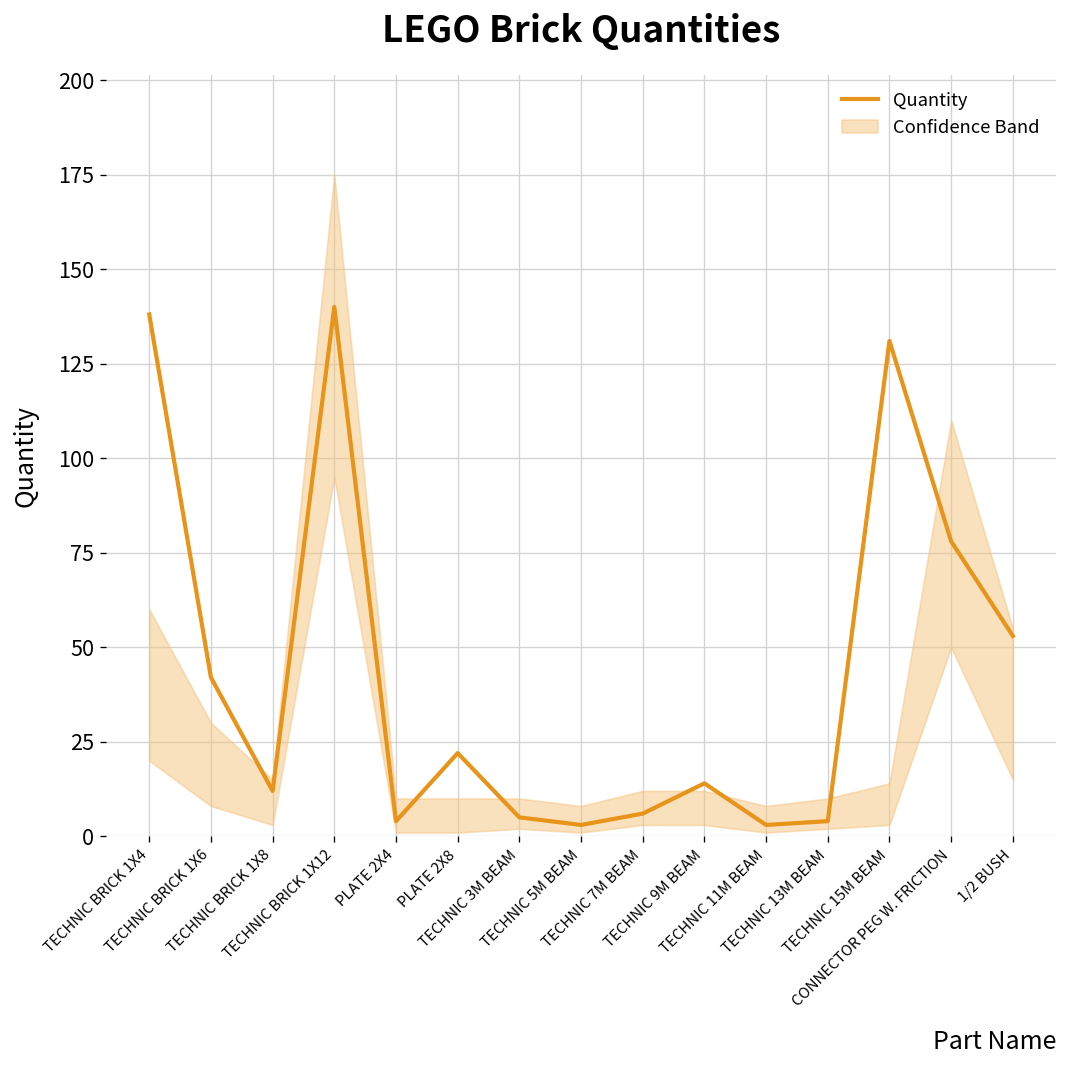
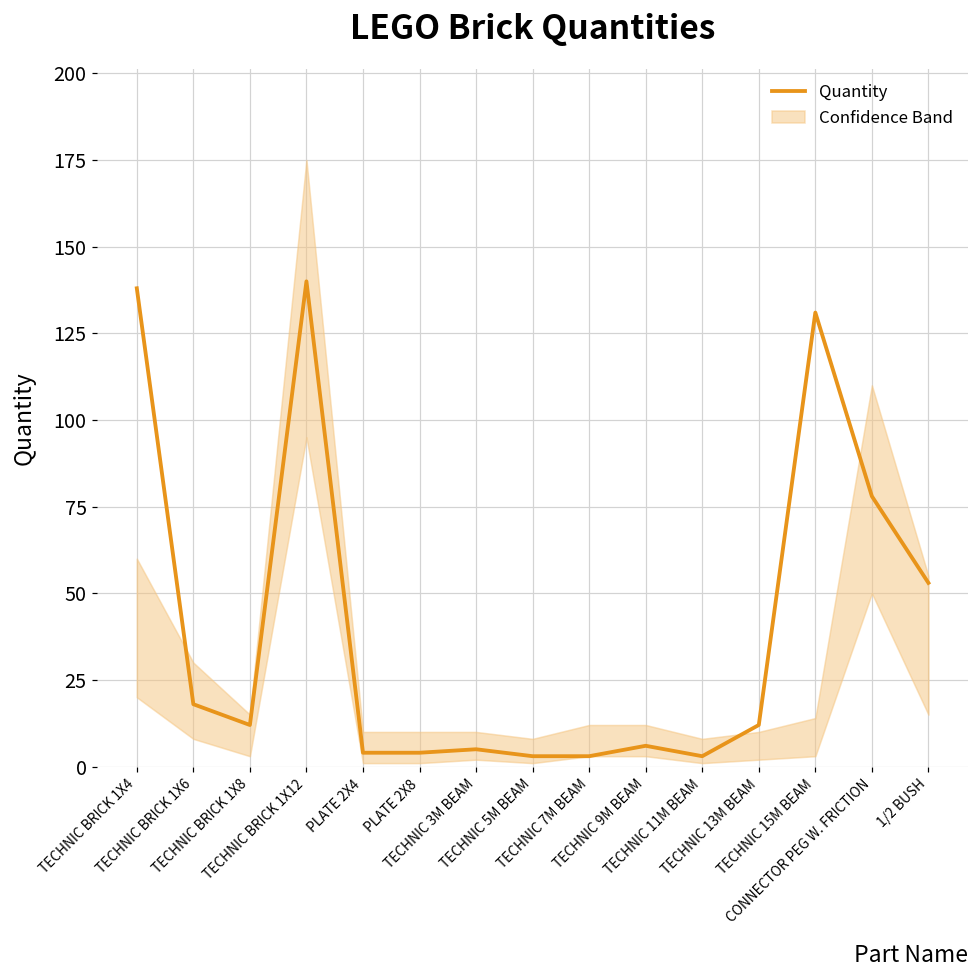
Quantity, TECHNIC BRICK 1X6: 42 -> 18
Quantity, PLATE 2X8: 22 -> 4
Quantity, TECHNIC 7M BEAM: 6 -> 3
Quantity, TECHNIC 9M BEAM: 14 -> 6
Quantity, TECHNIC 13M BEAM: 4 -> 12
